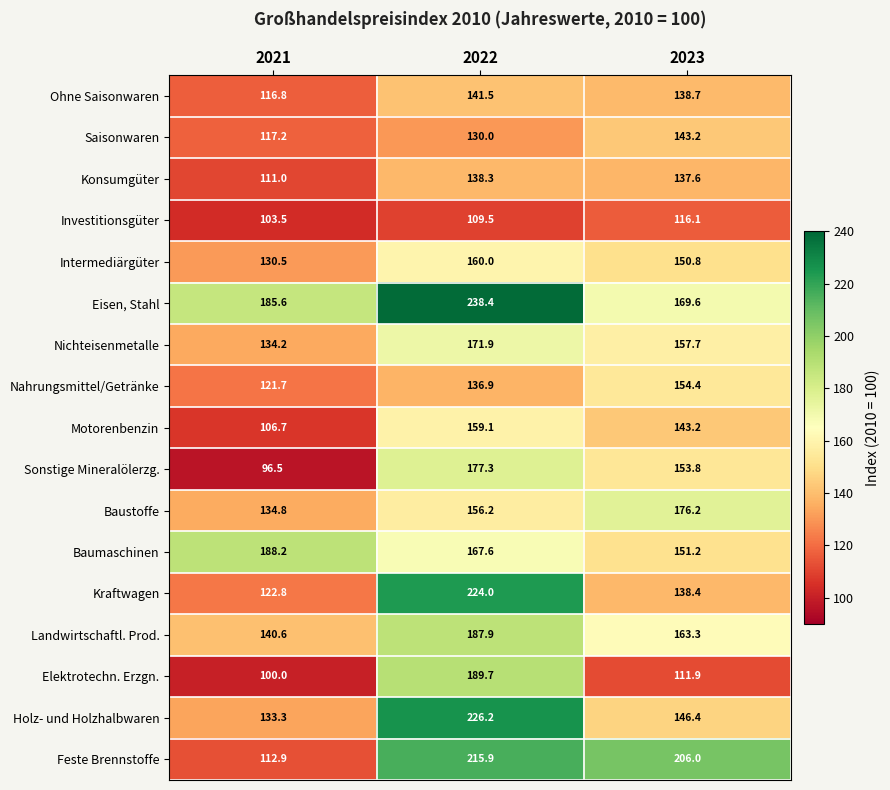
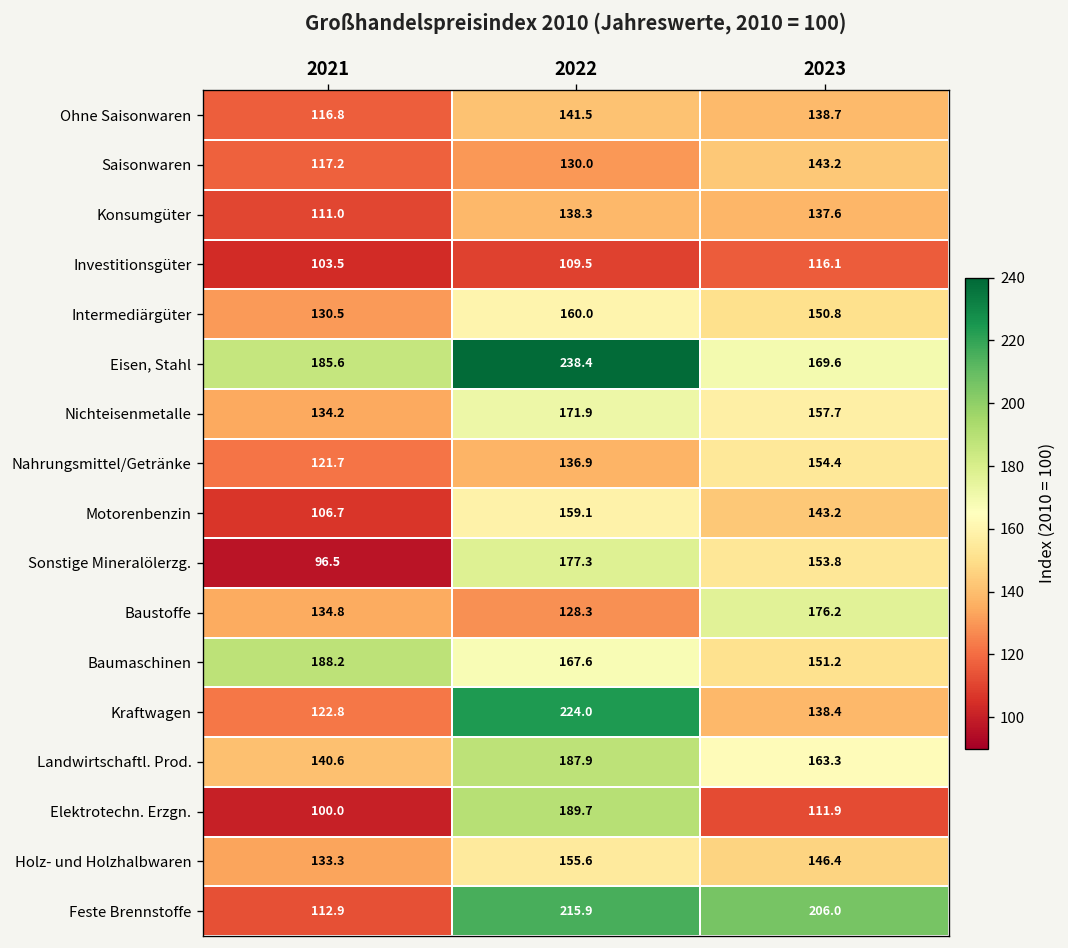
Baustoffe, 2022: 156.2 -> 128.3
Holz- und Holzhalbwaren, 2022: 226.2 -> 155.6
